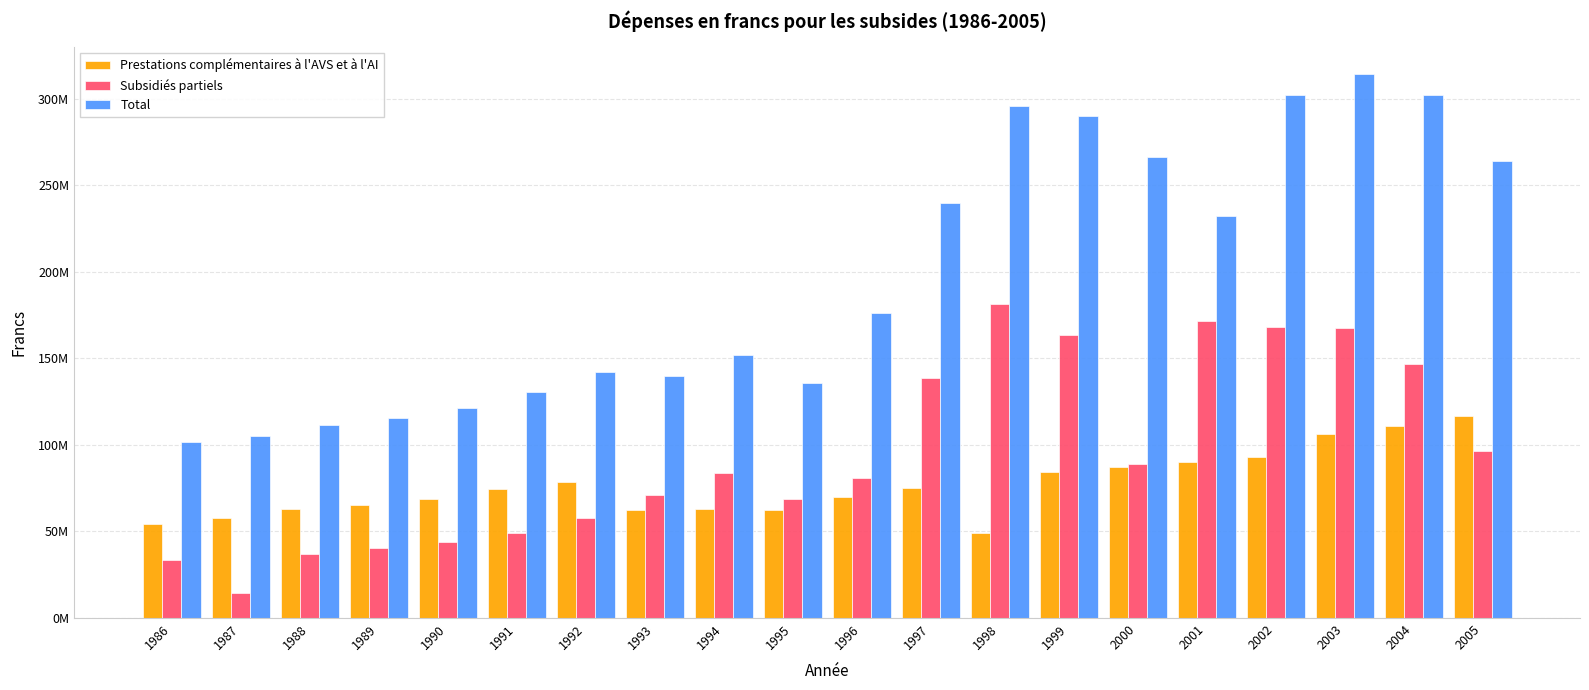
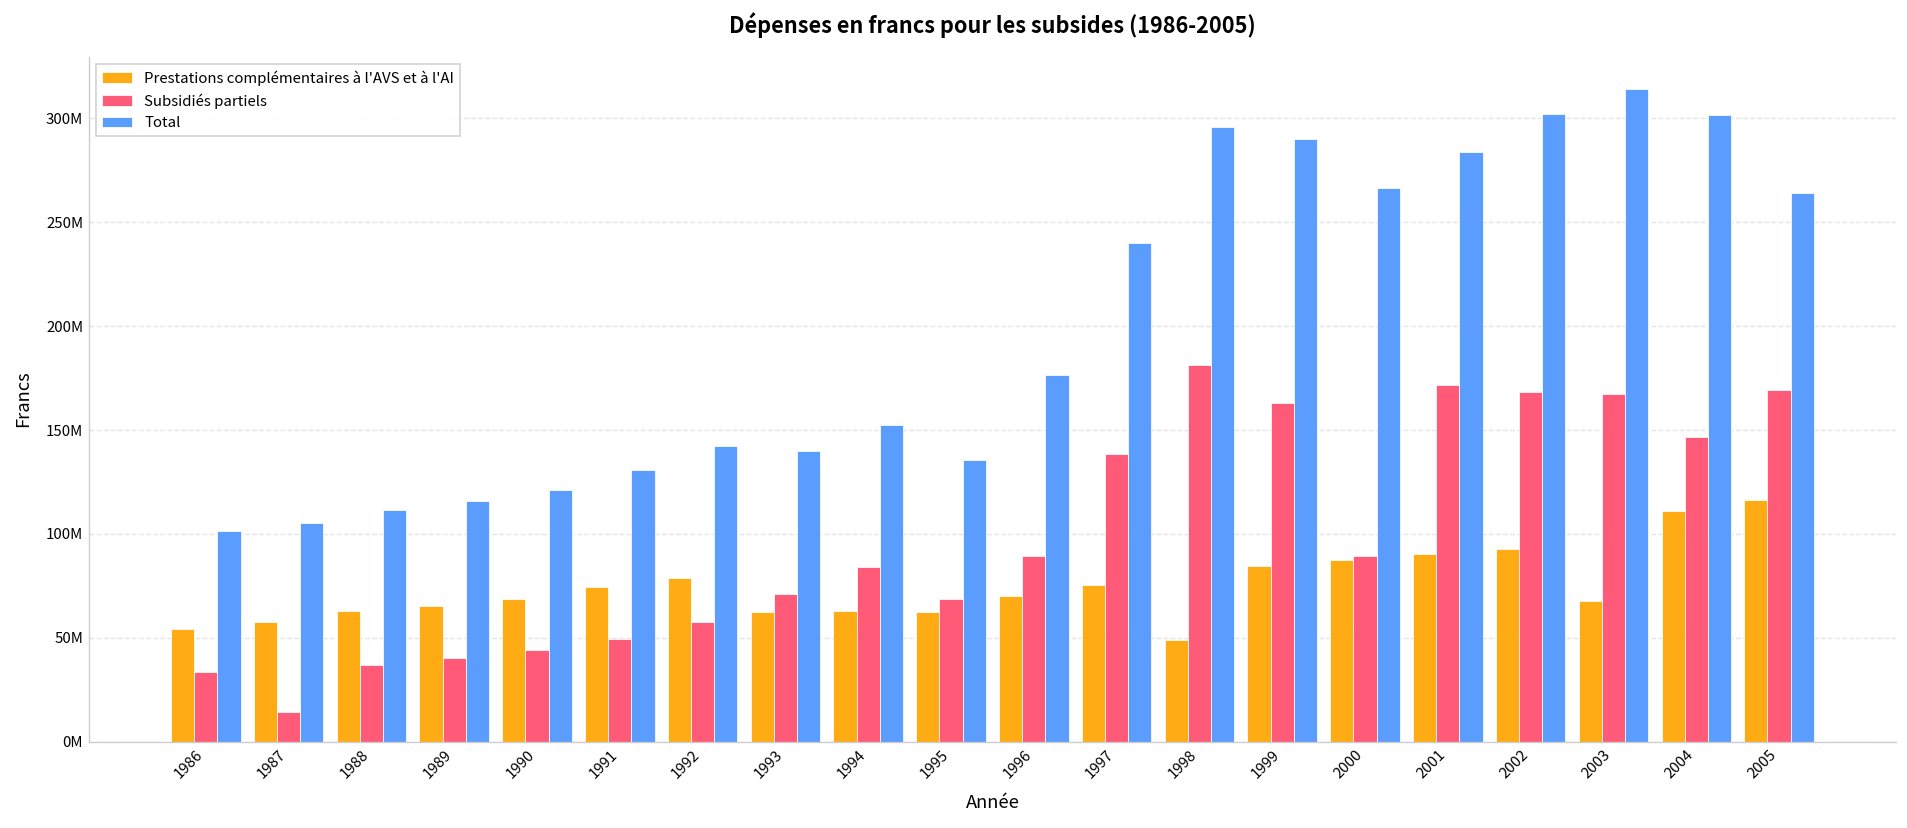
Subsidiés partiels, 1996: 81000000 -> 89000000
Total, 2001: 232000000 -> 284000000
Prestations complémentaires à l'AVS et à l'AI, 2003: 106000000 -> 67000000
Subsidiés partiels, 2005: 96000000 -> 169000000
